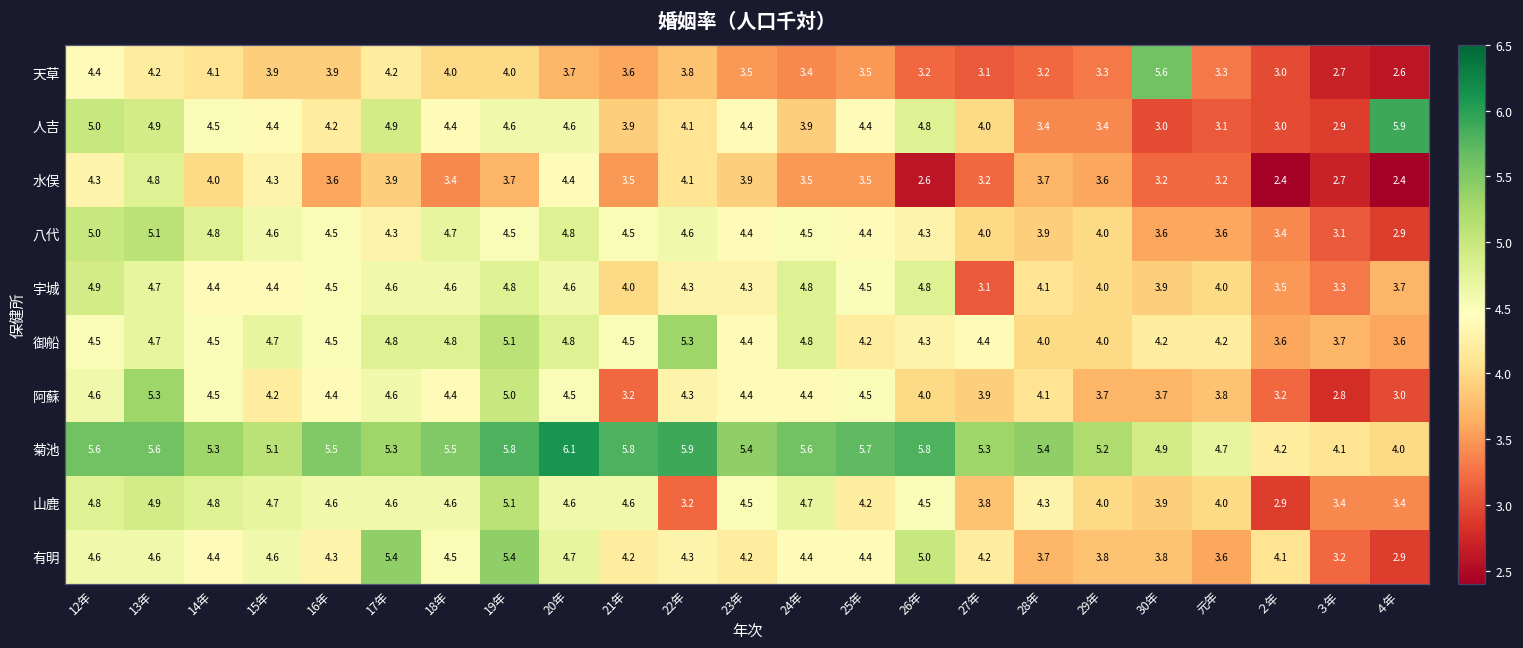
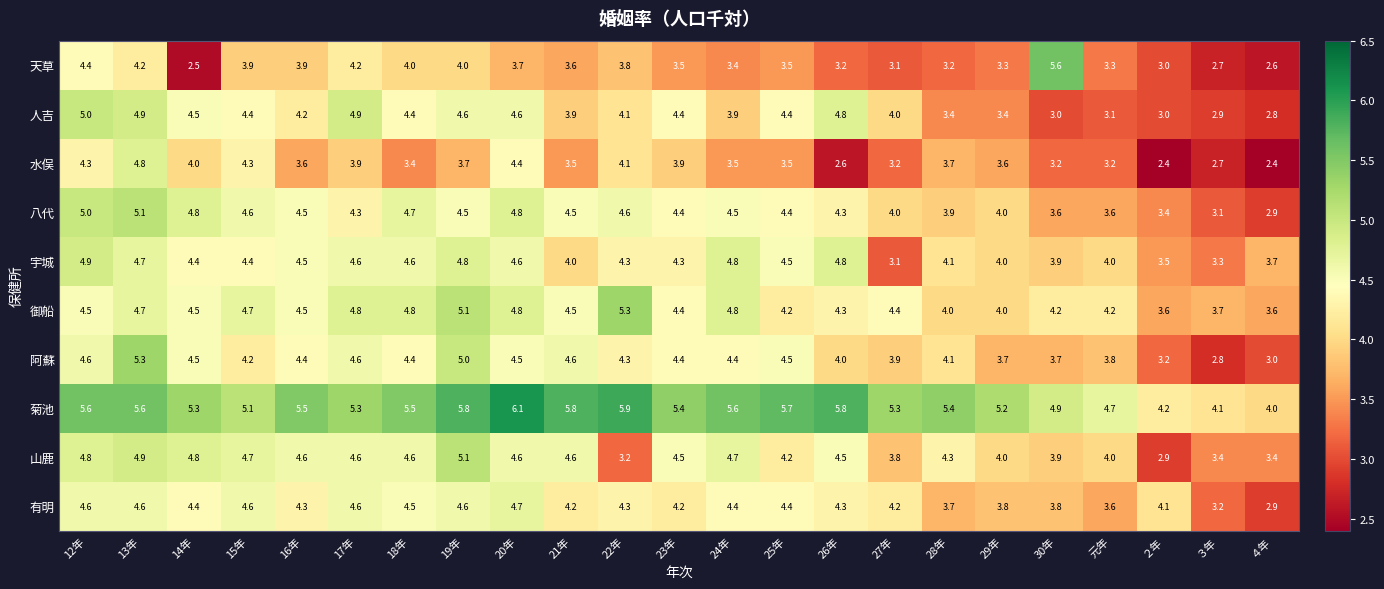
天草, 14年: 4.1 -> 2.5
人吉, ４年: 5.9 -> 2.8
阿蘇, 21年: 3.2 -> 4.6
有明, 17年: 5.4 -> 4.6
有明, 19年: 5.4 -> 4.6
有明, 26年: 5.0 -> 4.3
